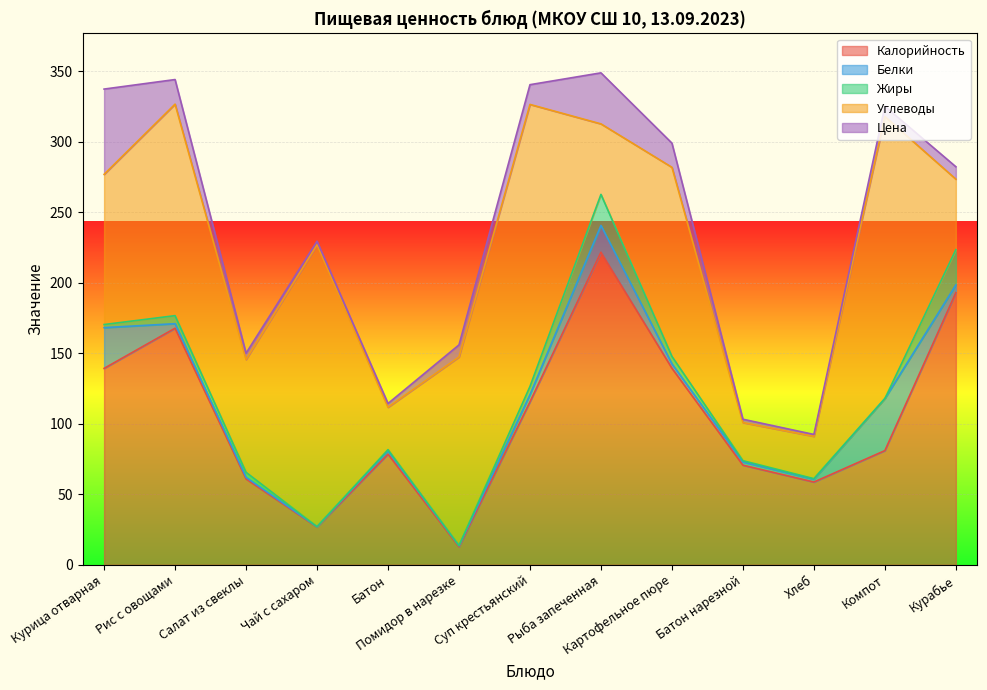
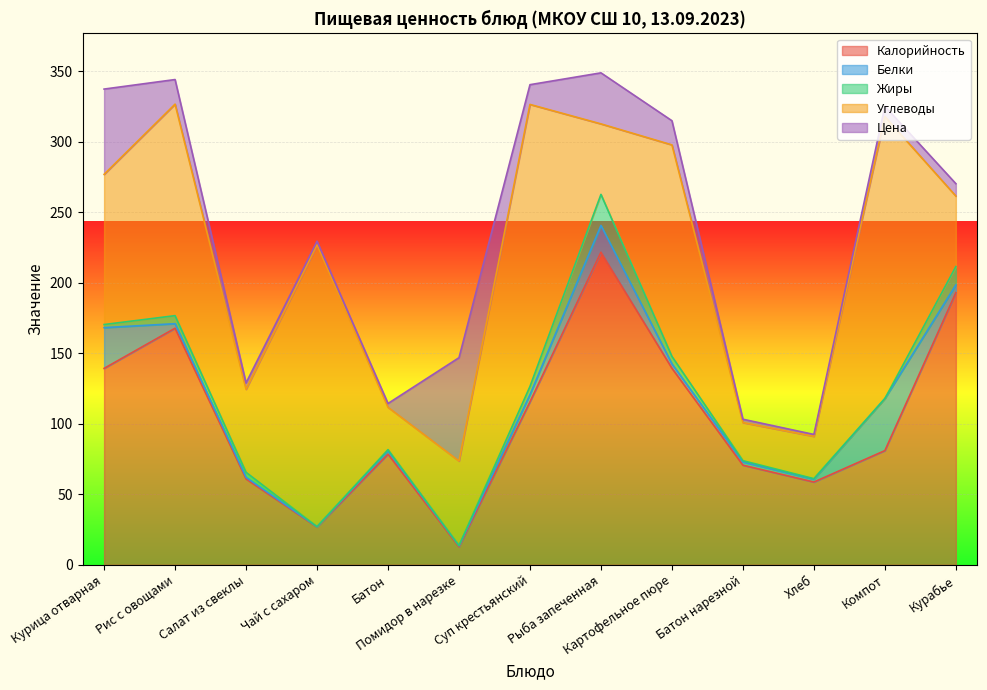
Углеводы, Салат из свеклы: 80 -> 59
Углеводы, Помидор в нарезке: 134 -> 60
Цена, Помидор в нарезке: 9 -> 73
Углеводы, Картофельное пюре: 134 -> 150
Жиры, Курабье: 25 -> 13
